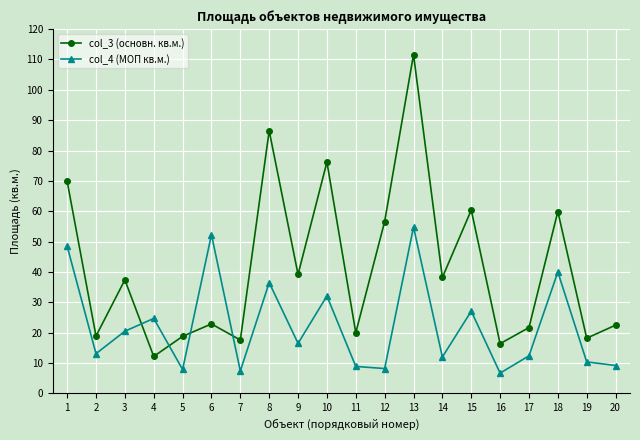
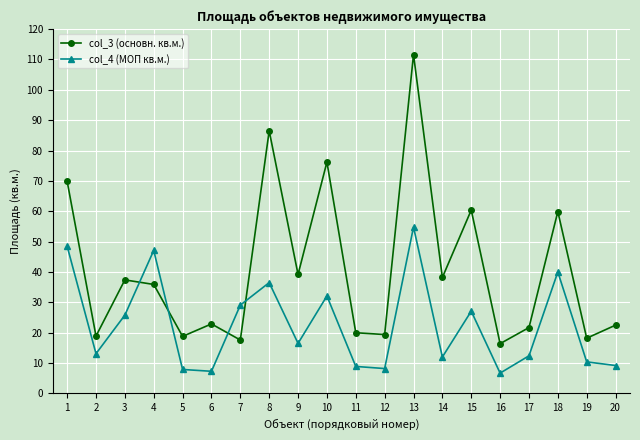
col_4 (МОП кв.м.), 3: 21 -> 26
col_3 (основн. кв.м.), 4: 12 -> 36
col_4 (МОП кв.м.), 4: 25 -> 47
col_4 (МОП кв.м.), 6: 52 -> 7
col_4 (МОП кв.м.), 7: 7 -> 29
col_3 (основн. кв.м.), 12: 57 -> 19
